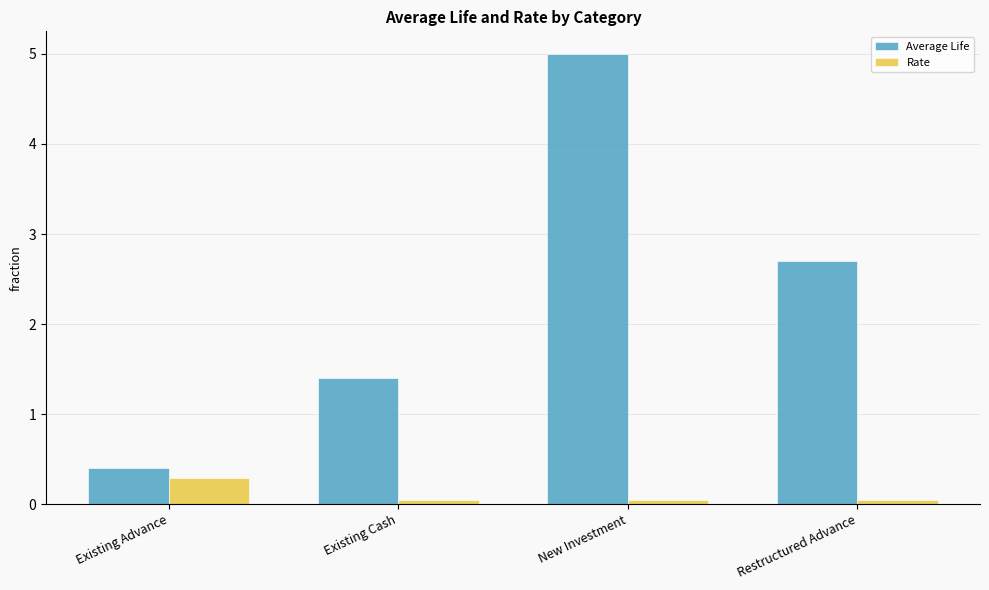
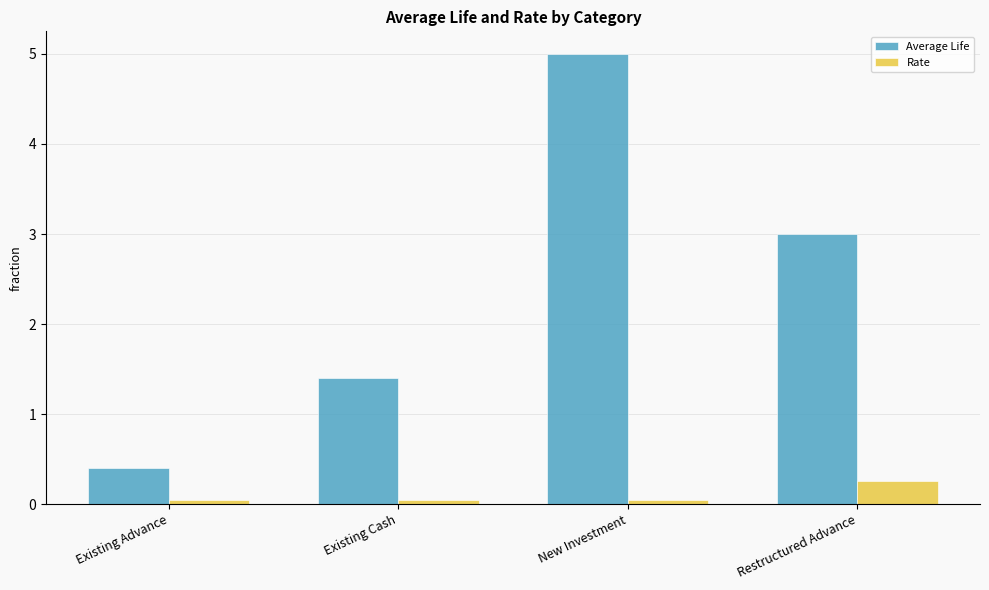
Rate, Existing Advance: 0.3 -> 0.1
Average Life, Restructured Advance: 2.7 -> 3.0
Rate, Restructured Advance: 0.0 -> 0.3
